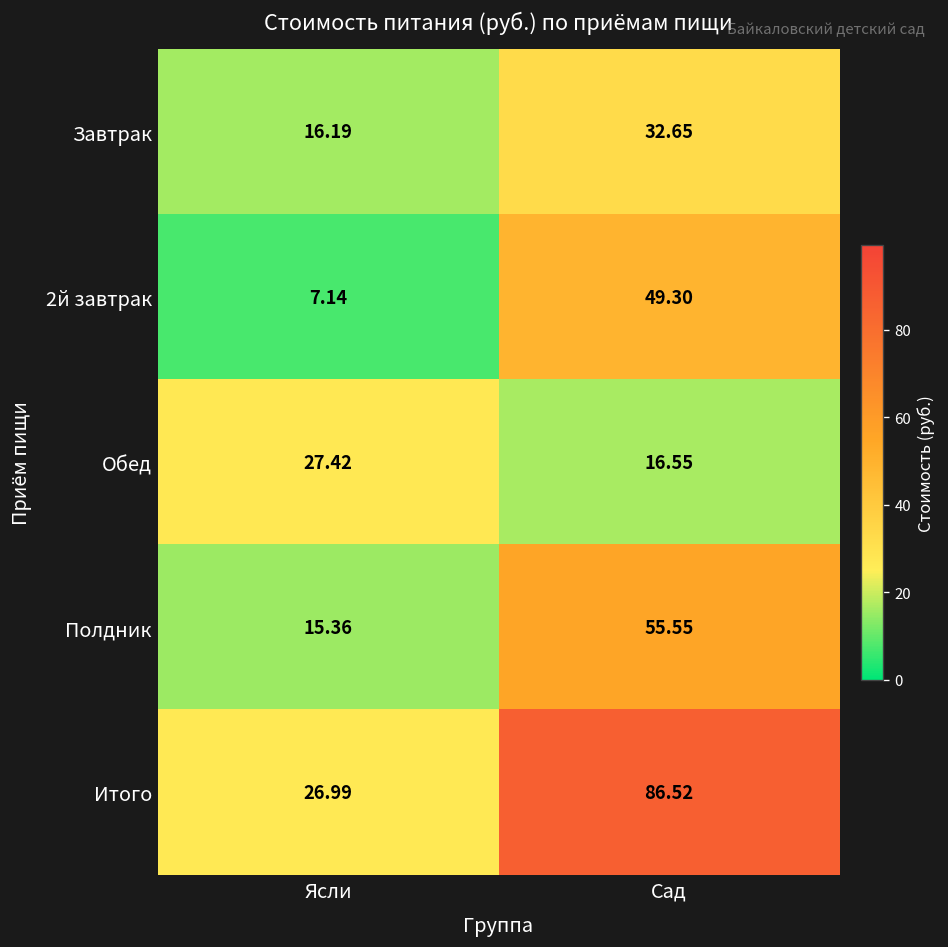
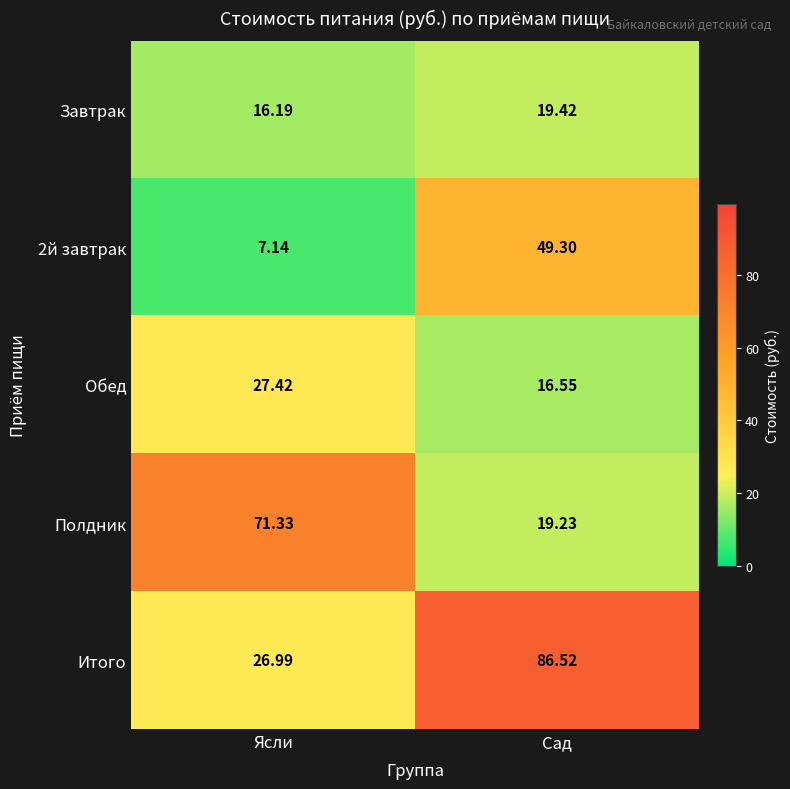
Завтрак, Сад: 32.65 -> 19.42
Полдник, Ясли: 15.36 -> 71.33
Полдник, Сад: 55.55 -> 19.23
